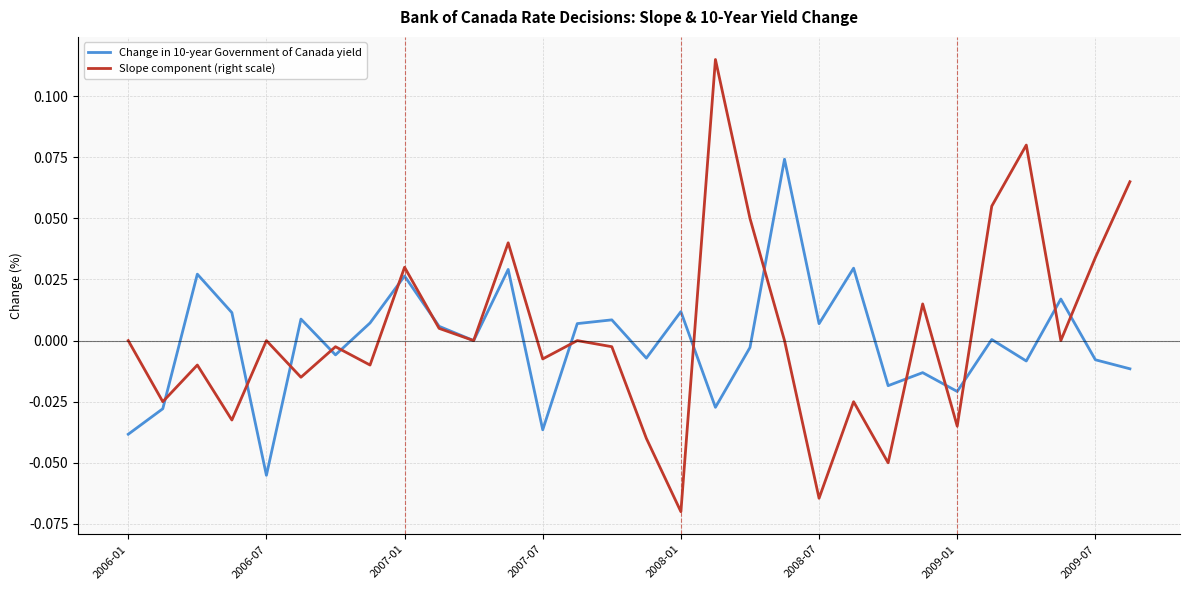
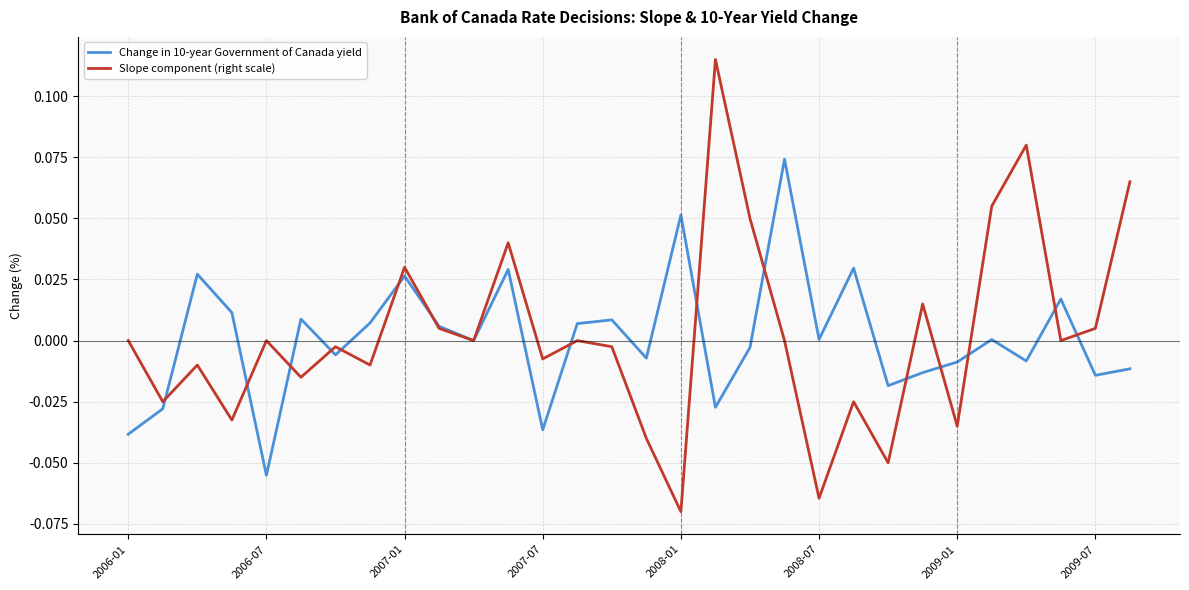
Change in 10-year Government of Canada yield, 2008-01: 0.012 -> 0.051
Change in 10-year Government of Canada yield, 2008-07: 0.007 -> 0.000
Change in 10-year Government of Canada yield, 2009-01: -0.021 -> -0.009
Change in 10-year Government of Canada yield, 2009-07: -0.008 -> -0.014
Slope component (right scale), 2009-07: 0.034 -> 0.005
